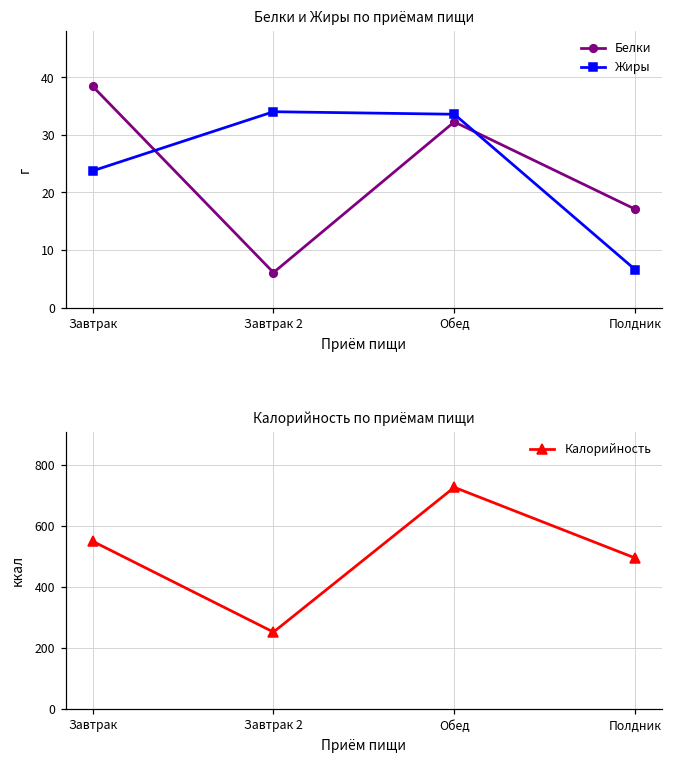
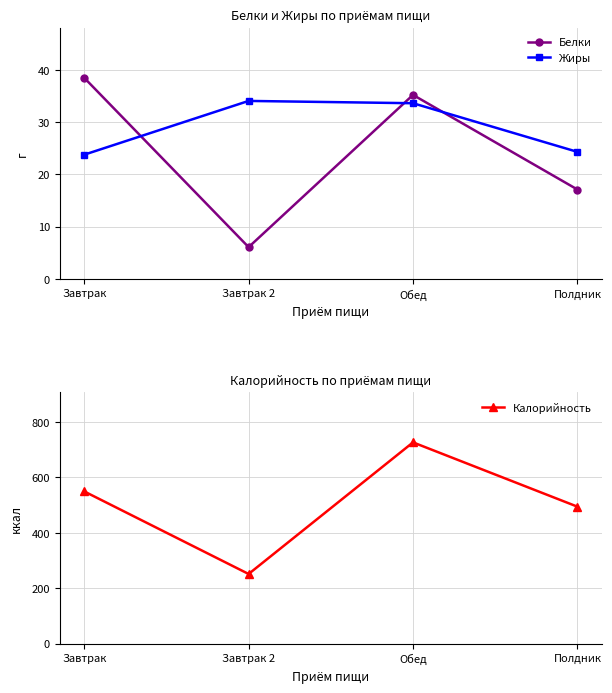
Белки и Жиры по приёмам пищи, Белки, Обед: 32 -> 35
Белки и Жиры по приёмам пищи, Жиры, Полдник: 7 -> 24
